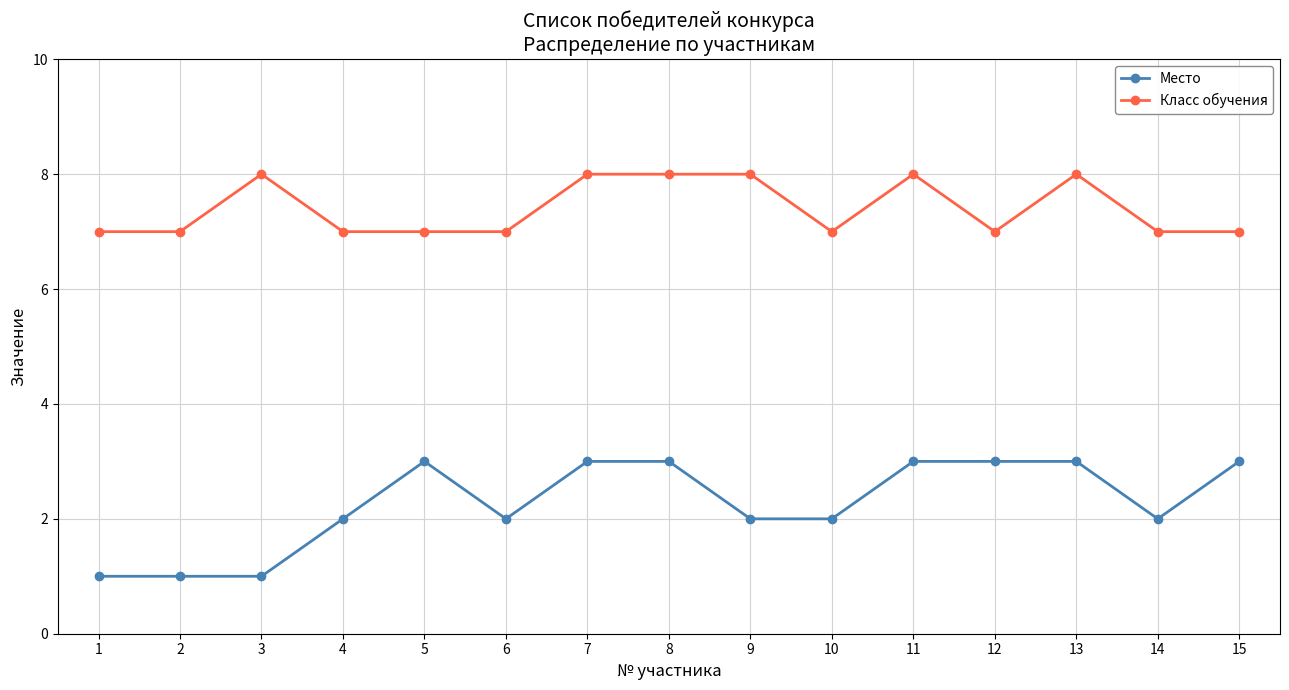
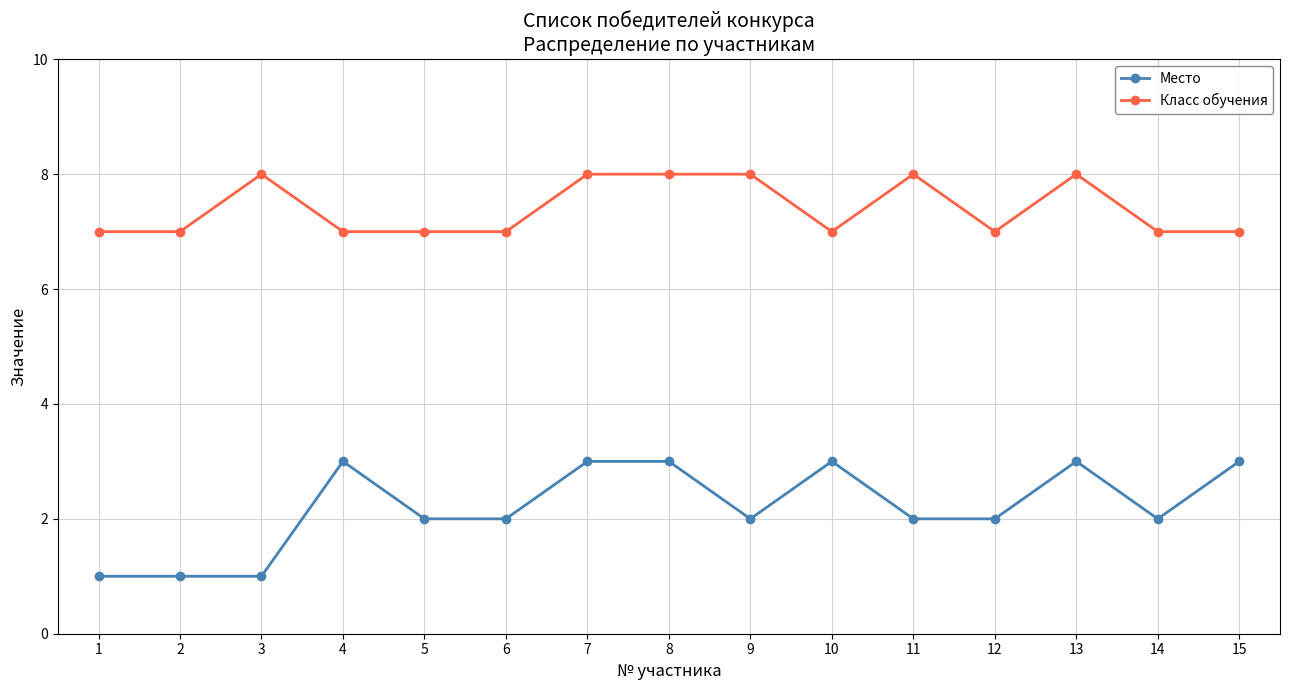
Место, 4: 2 -> 3
Место, 5: 3 -> 2
Место, 10: 2 -> 3
Место, 11: 3 -> 2
Место, 12: 3 -> 2
